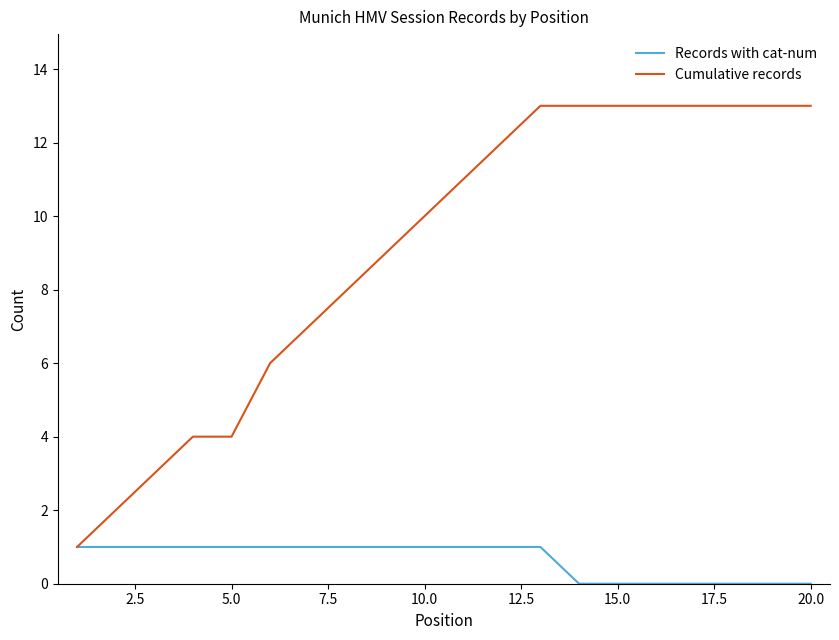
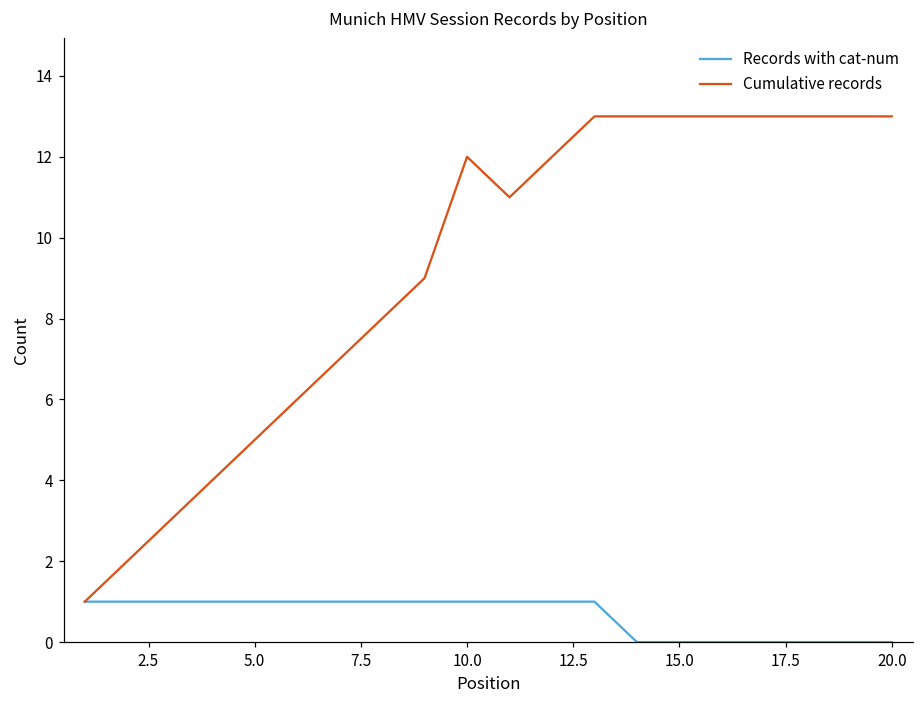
Cumulative records, 5.0: 4 -> 5
Cumulative records, 10.0: 10 -> 12
